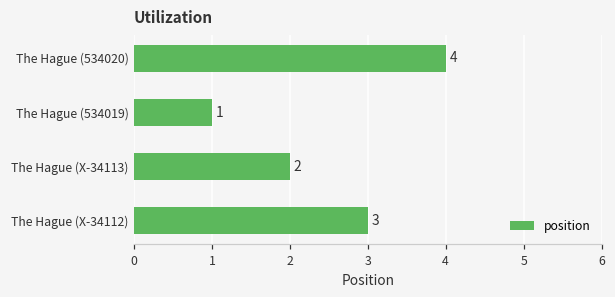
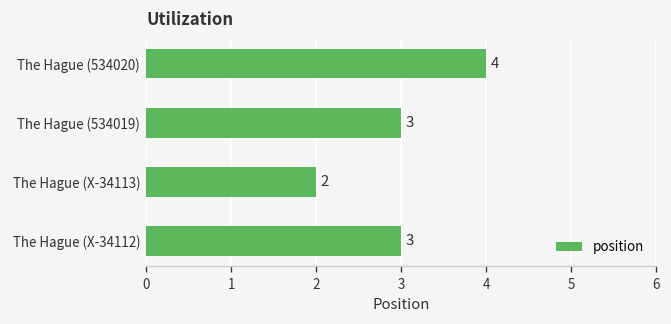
The Hague (534019): 1 -> 3
